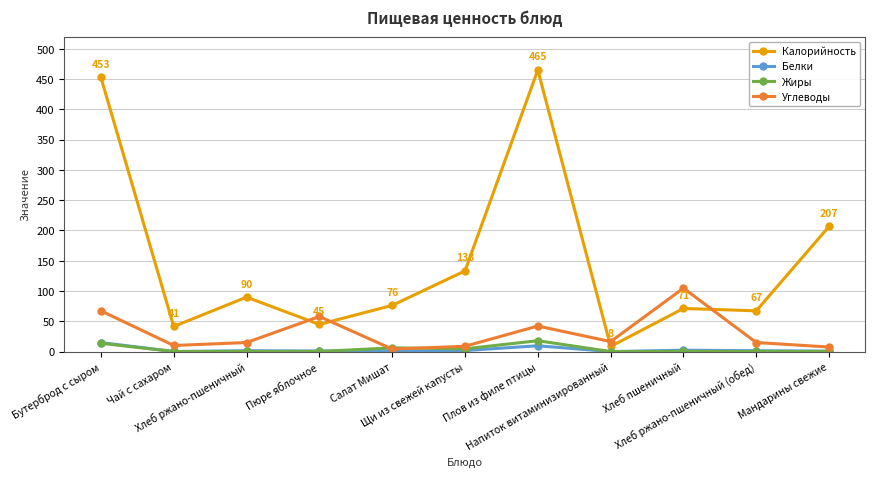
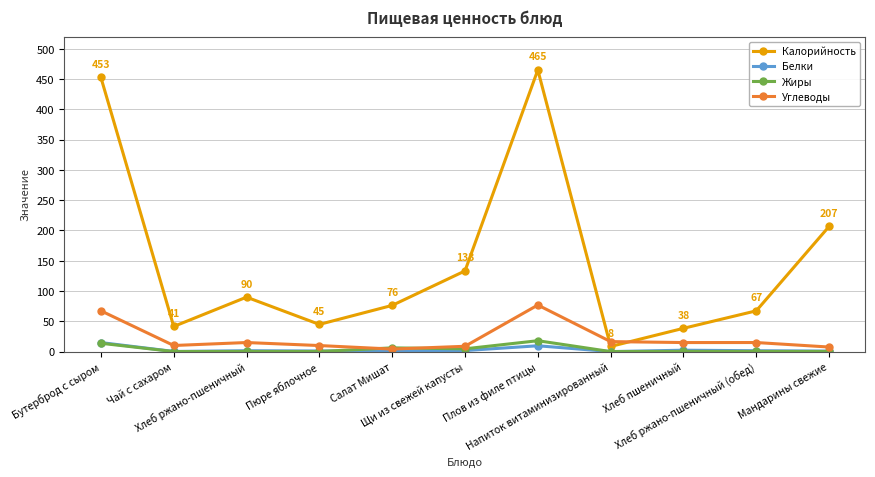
Углеводы, Пюре яблочное: 60 -> 10
Углеводы, Плов из филе птицы: 40 -> 80
Калорийность, Хлеб пшеничный: 71 -> 38
Углеводы, Хлеб пшеничный: 100 -> 10
